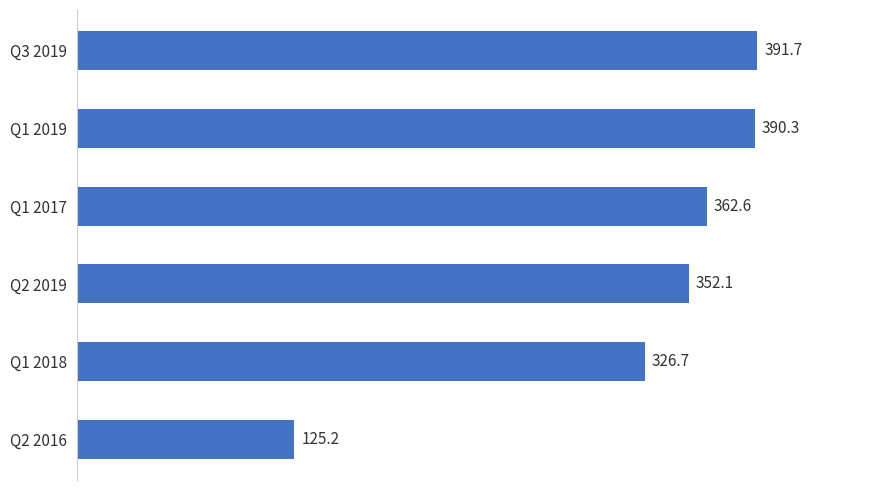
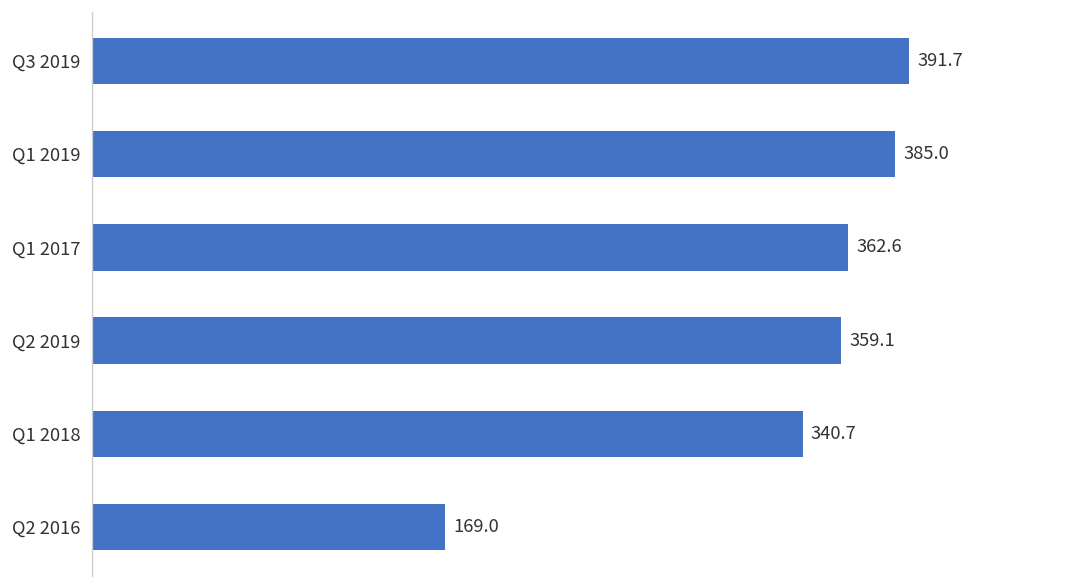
Q1 2019: 390.3 -> 385.0
Q2 2019: 352.1 -> 359.1
Q1 2018: 326.7 -> 340.7
Q2 2016: 125.2 -> 169.0
